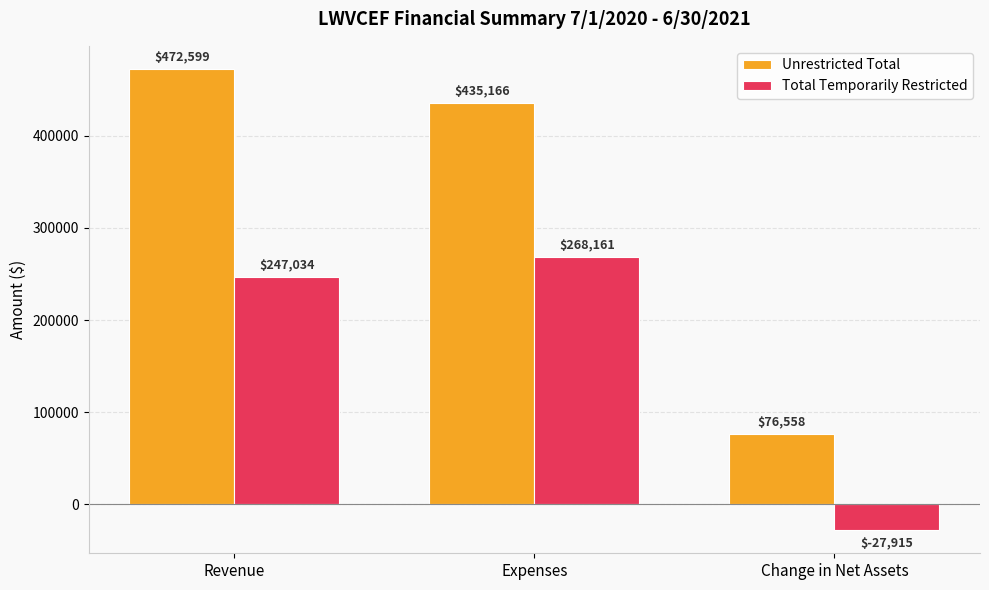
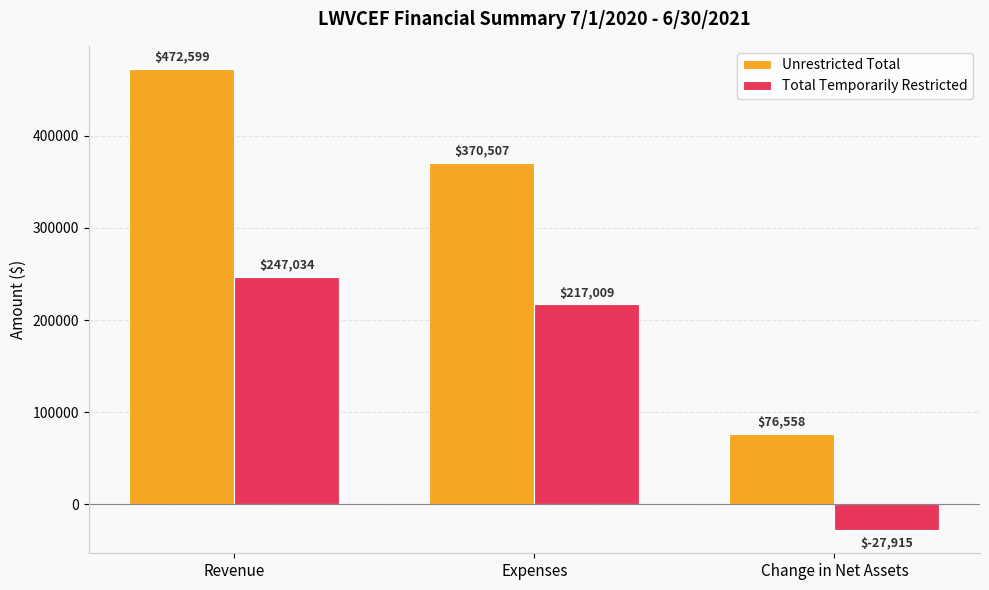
Unrestricted Total, Expenses: $435,166 -> $370,507
Total Temporarily Restricted, Expenses: $268,161 -> $217,009
